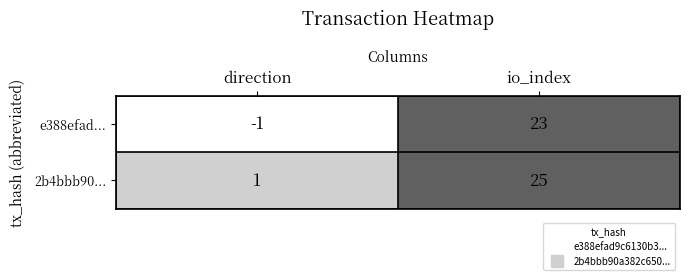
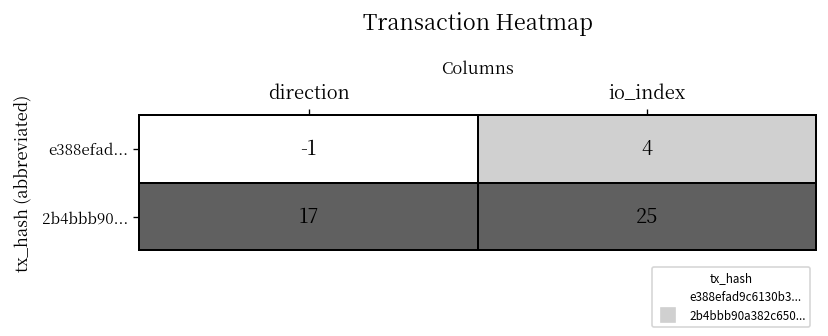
e388efad..., io_index: 23 -> 4
2b4bbb90..., direction: 1 -> 17
